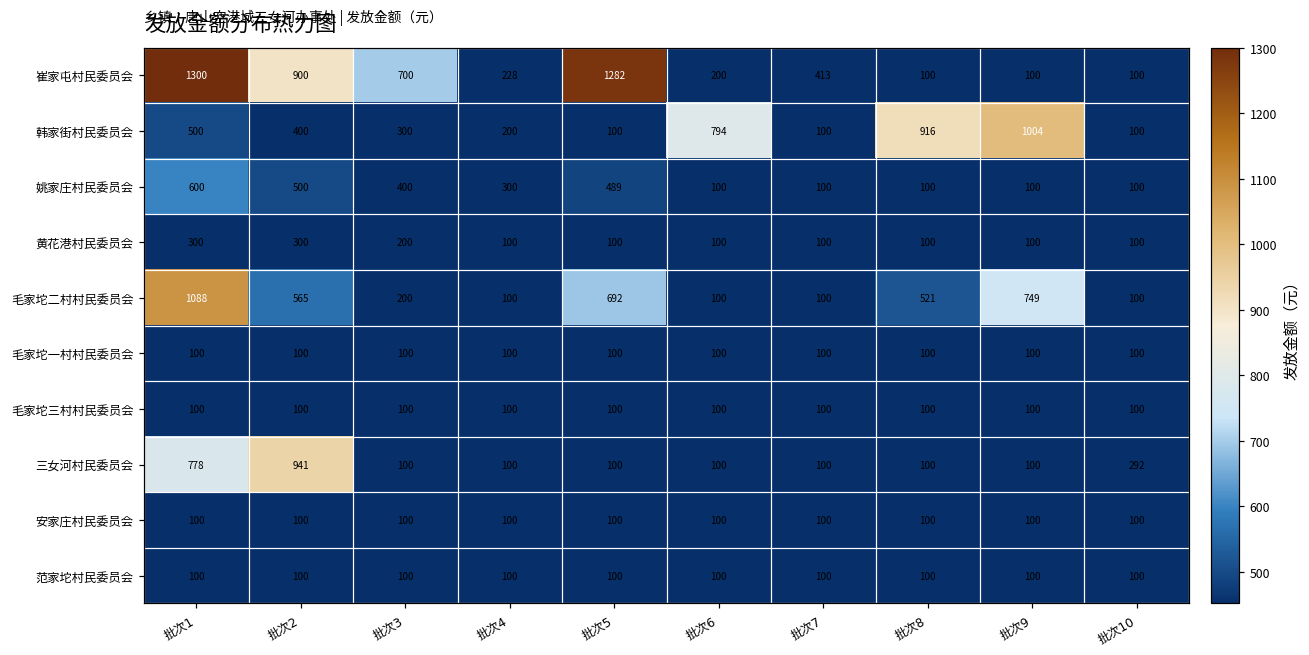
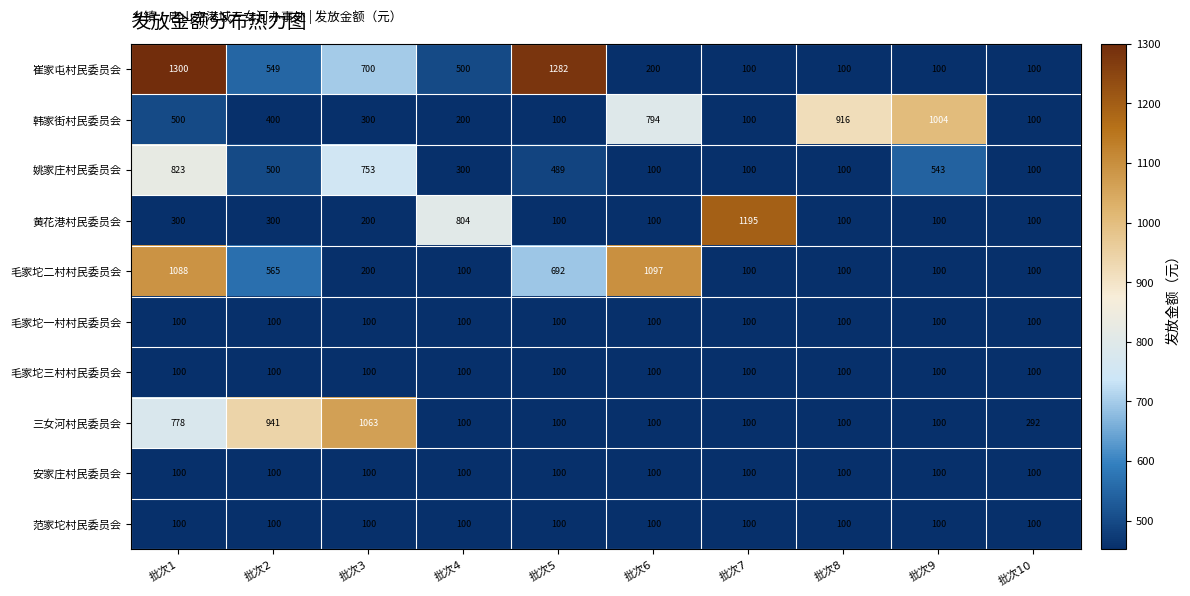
崔家屯村民委员会, 批次2: 900 -> 549
崔家屯村民委员会, 批次4: 228 -> 500
崔家屯村民委员会, 批次7: 413 -> 100
姚家庄村民委员会, 批次1: 600 -> 823
姚家庄村民委员会, 批次3: 400 -> 753
姚家庄村民委员会, 批次9: 100 -> 543
黄花港村民委员会, 批次4: 100 -> 804
黄花港村民委员会, 批次7: 100 -> 1195
毛家坨二村村民委员会, 批次6: 100 -> 1097
毛家坨二村村民委员会, 批次8: 521 -> 100
毛家坨二村村民委员会, 批次9: 749 -> 100
三女河村民委员会, 批次3: 100 -> 1063
